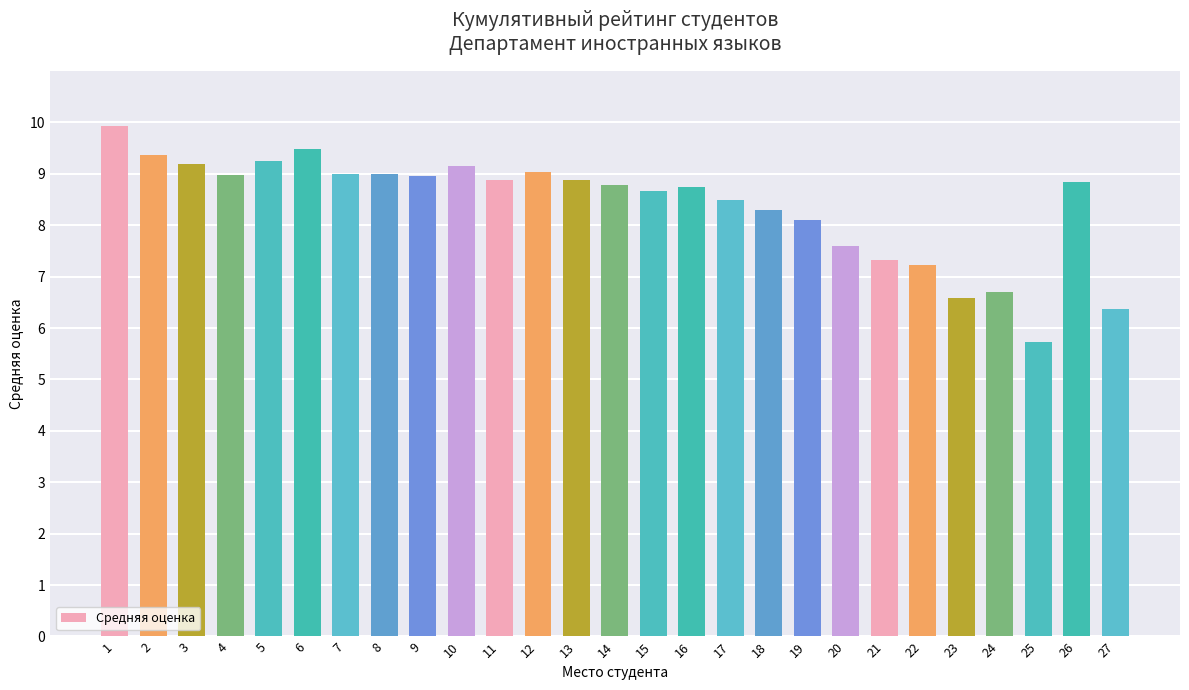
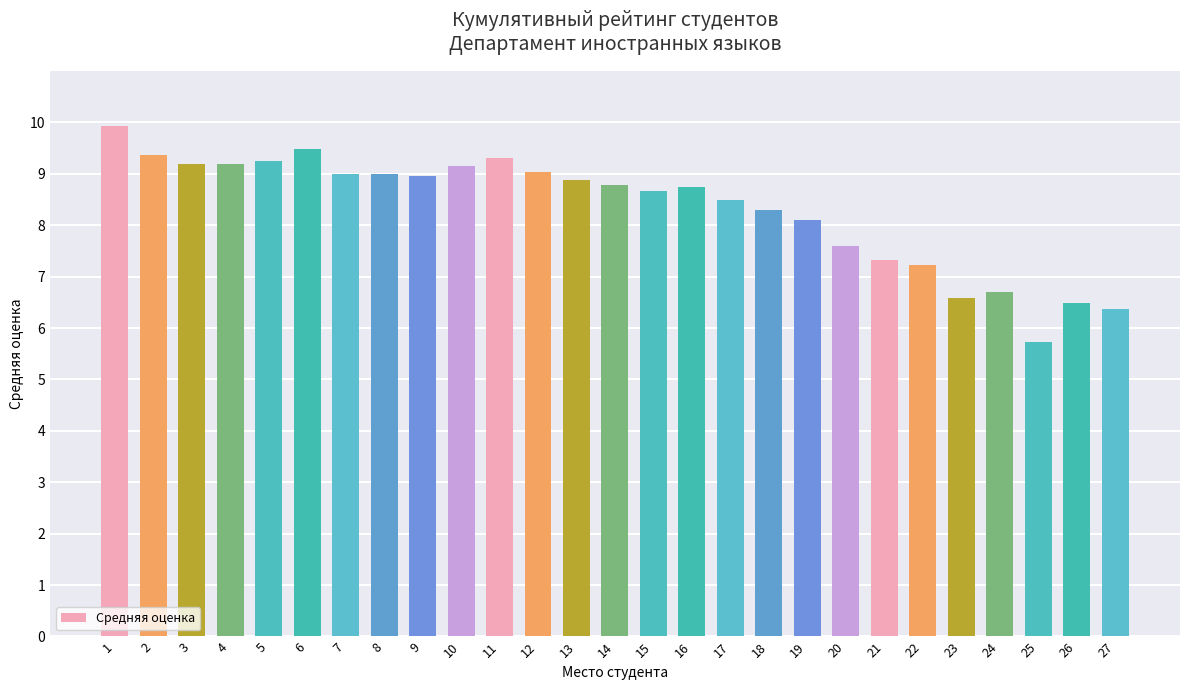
4: 9.0 -> 9.2
11: 8.9 -> 9.3
26: 8.8 -> 6.5
